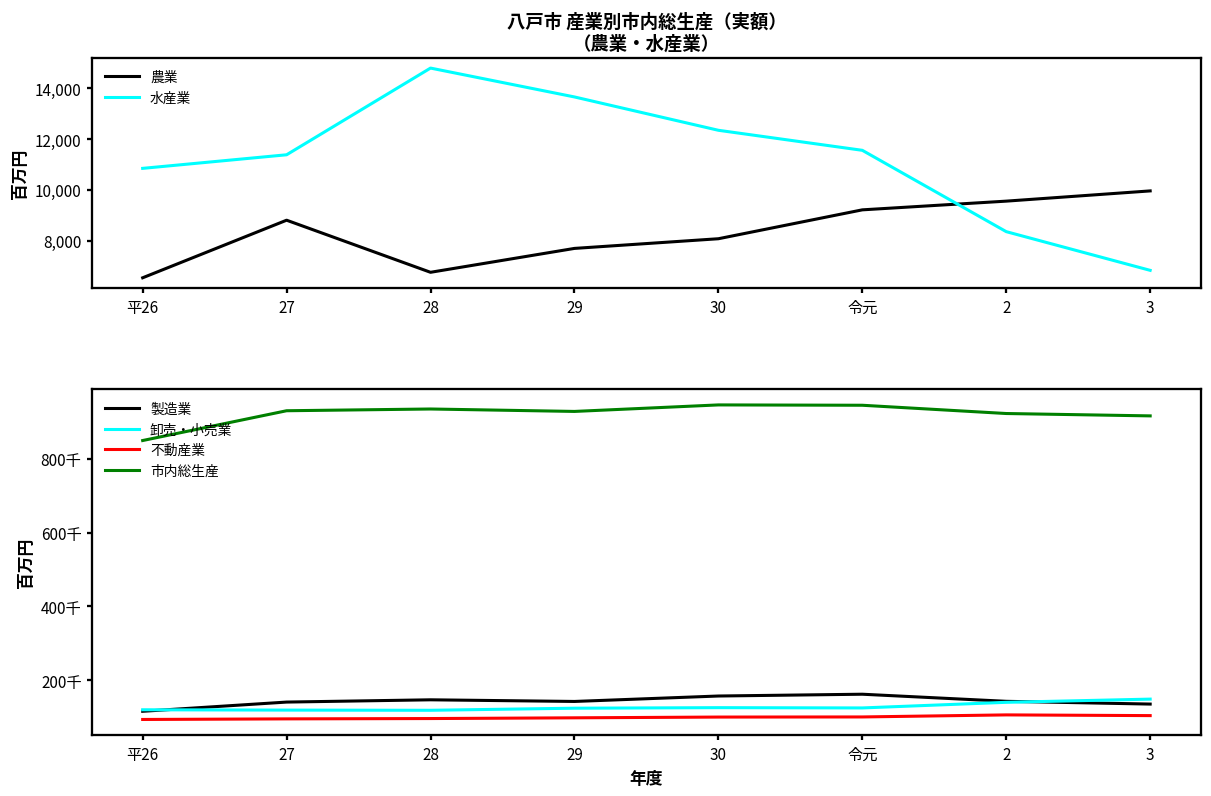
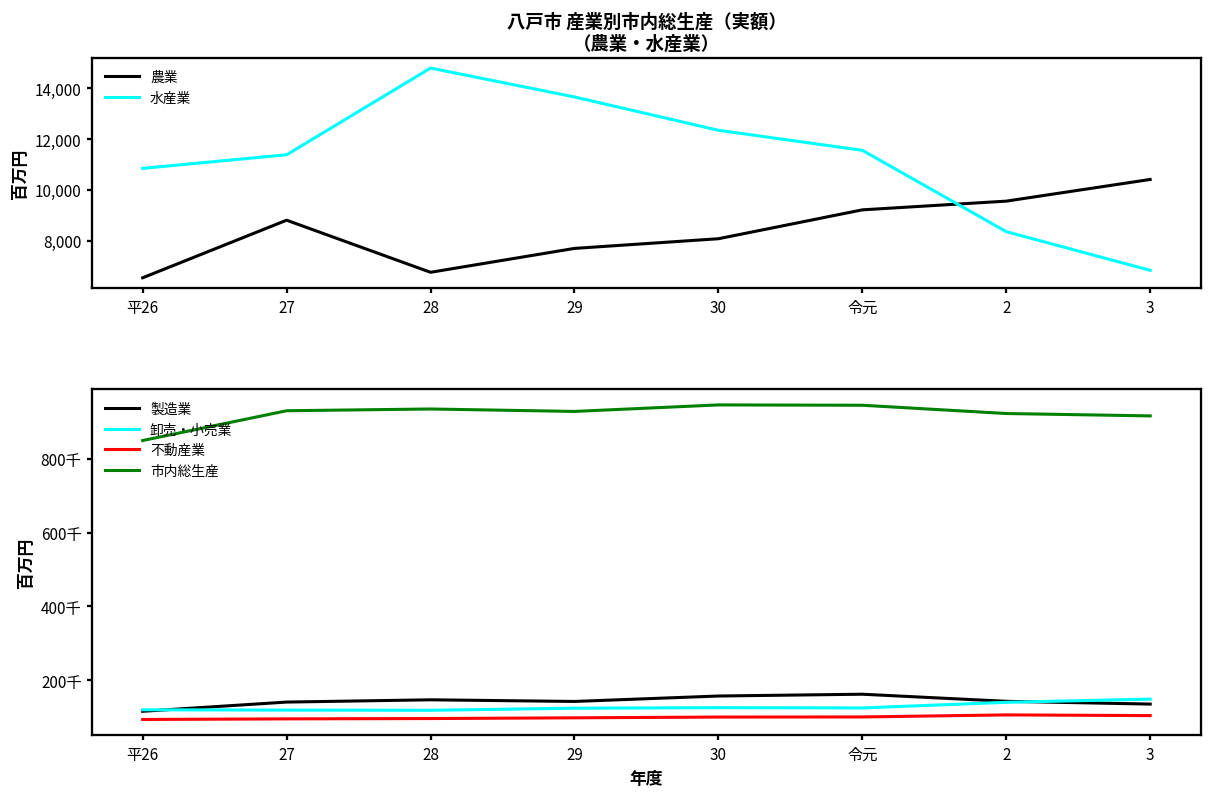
八戸市 産業別市内総生産（実額） （農業・水産業）, 農業, 3: 10,000 -> 10,400
